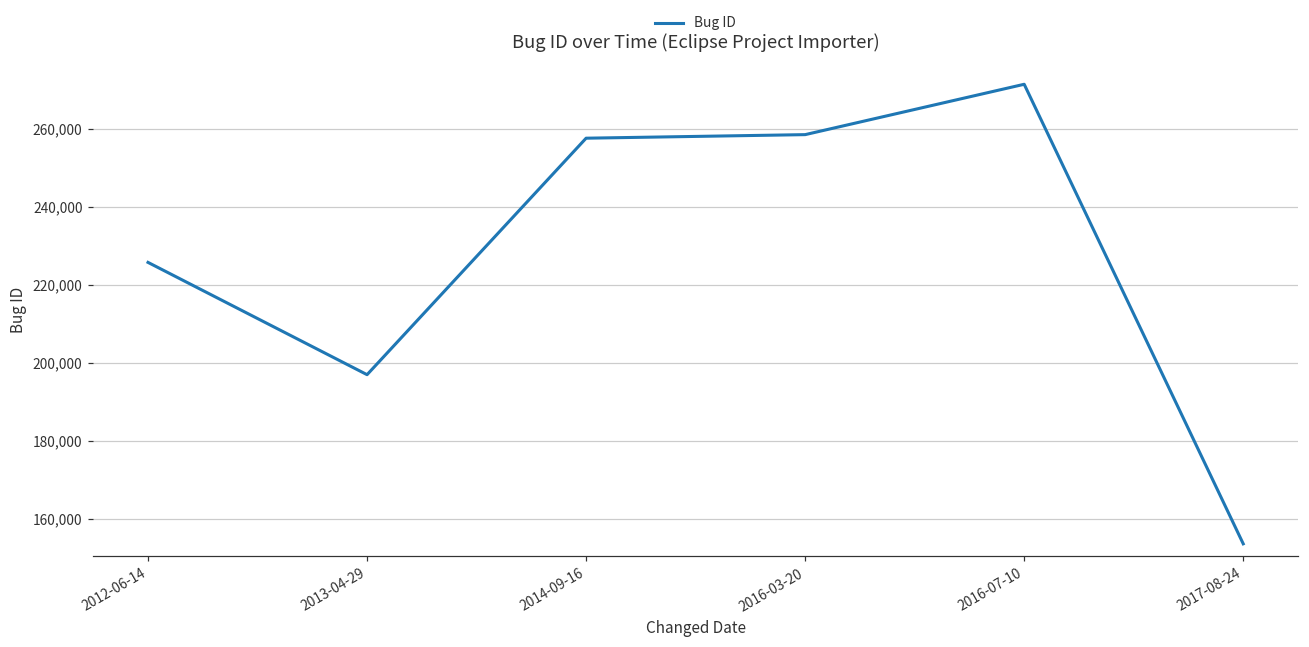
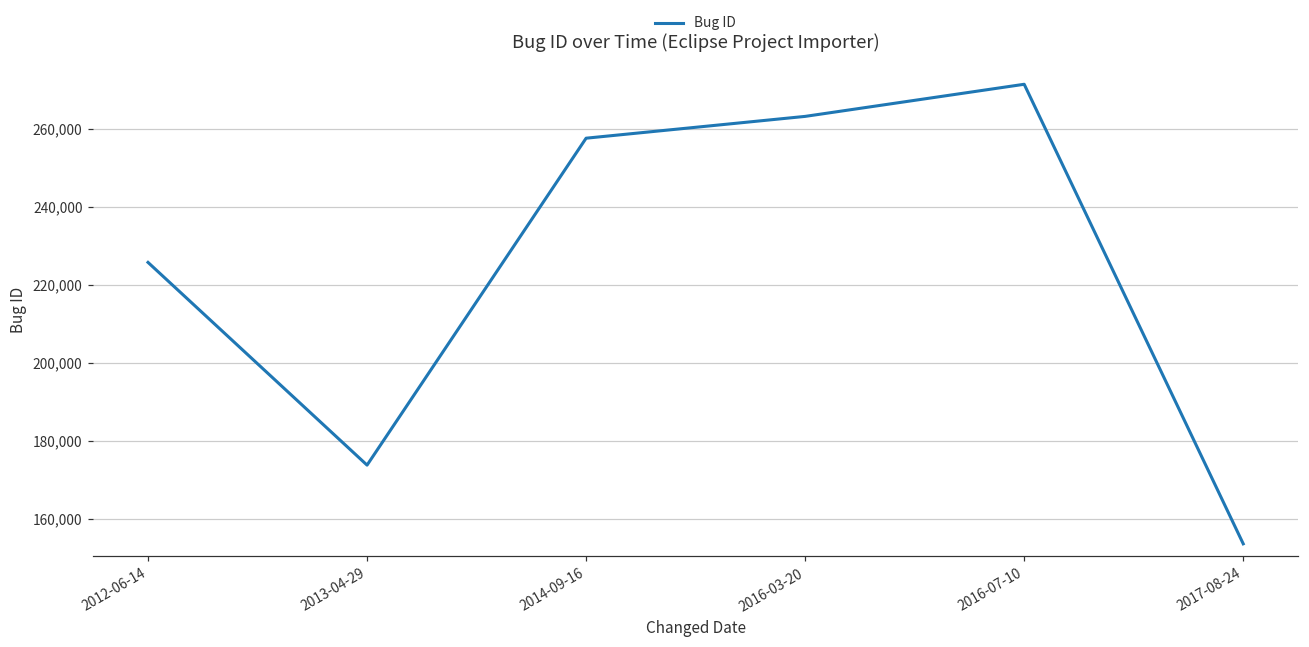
2013-04-29: 197,000 -> 174,000
2016-03-20: 258,000 -> 263,000
